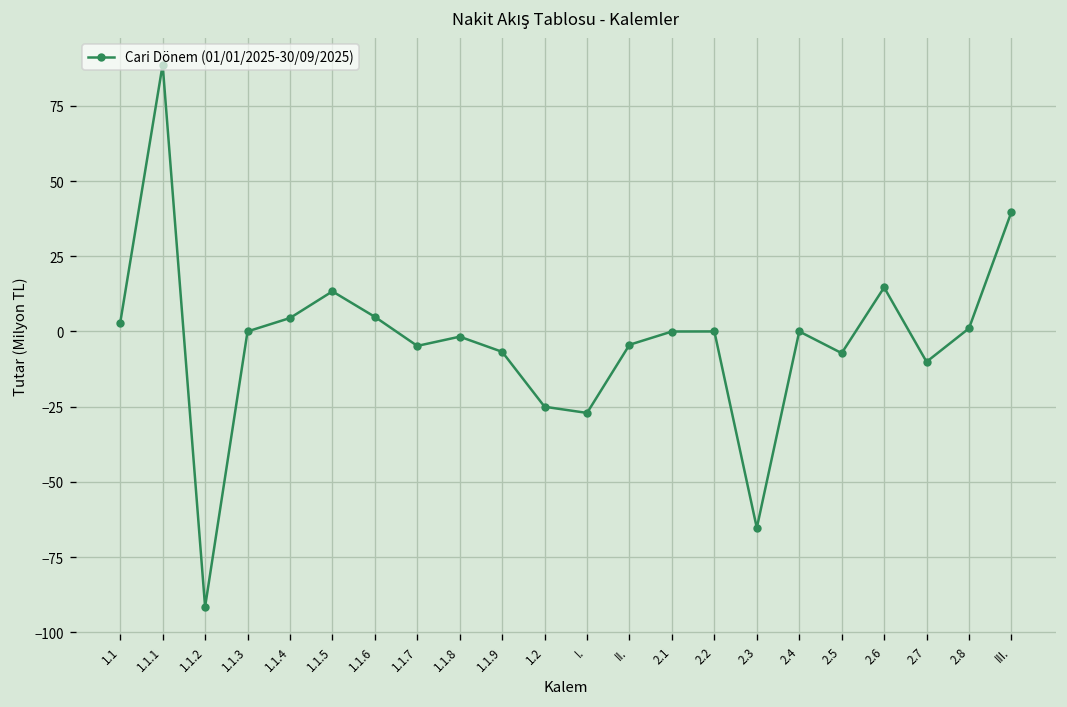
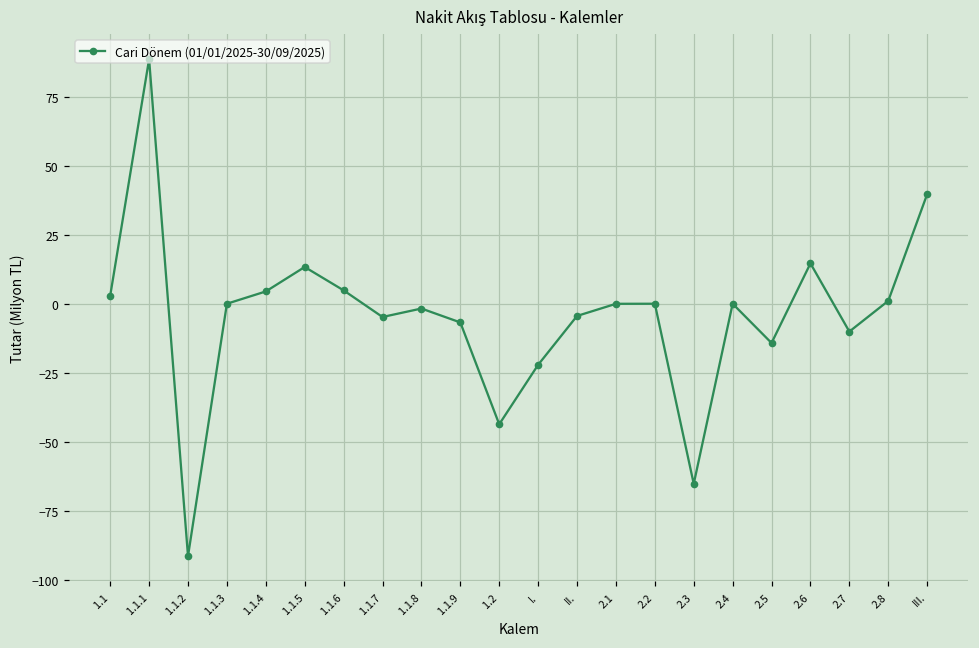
1.2: -25 -> -44
I.: -27 -> -22
2.5: -7 -> -14
